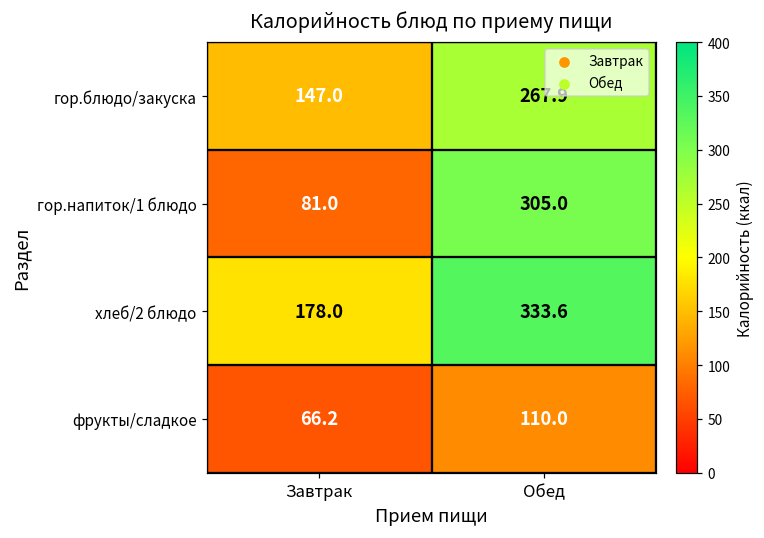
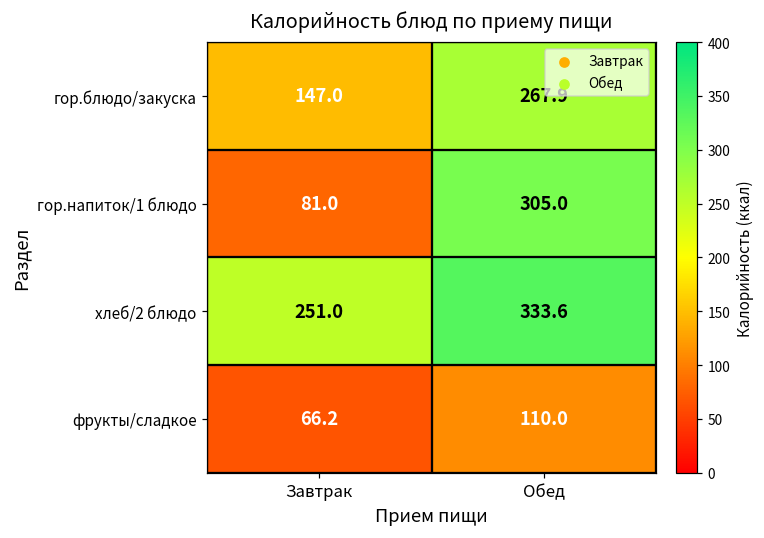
хлеб/2 блюдо, Завтрак: 178.0 -> 251.0
